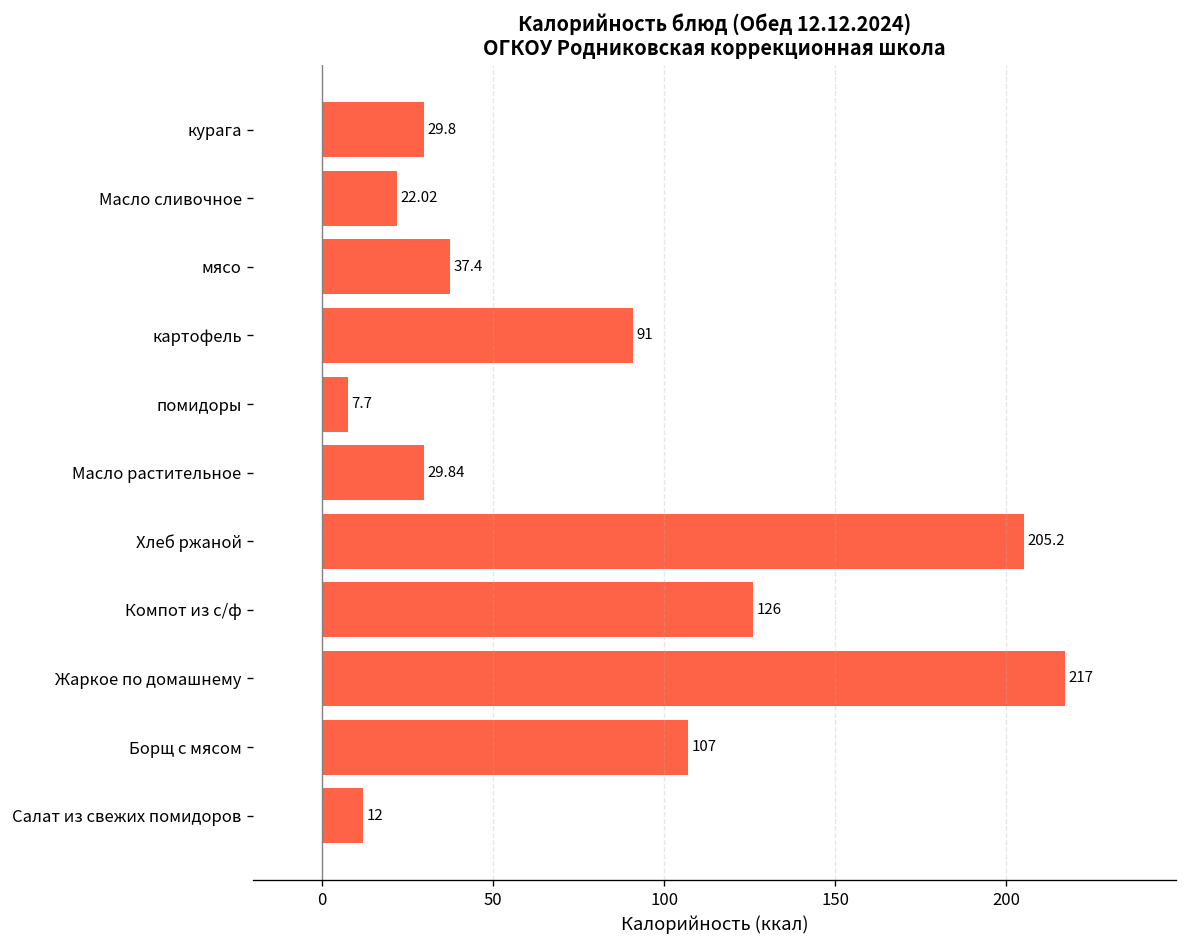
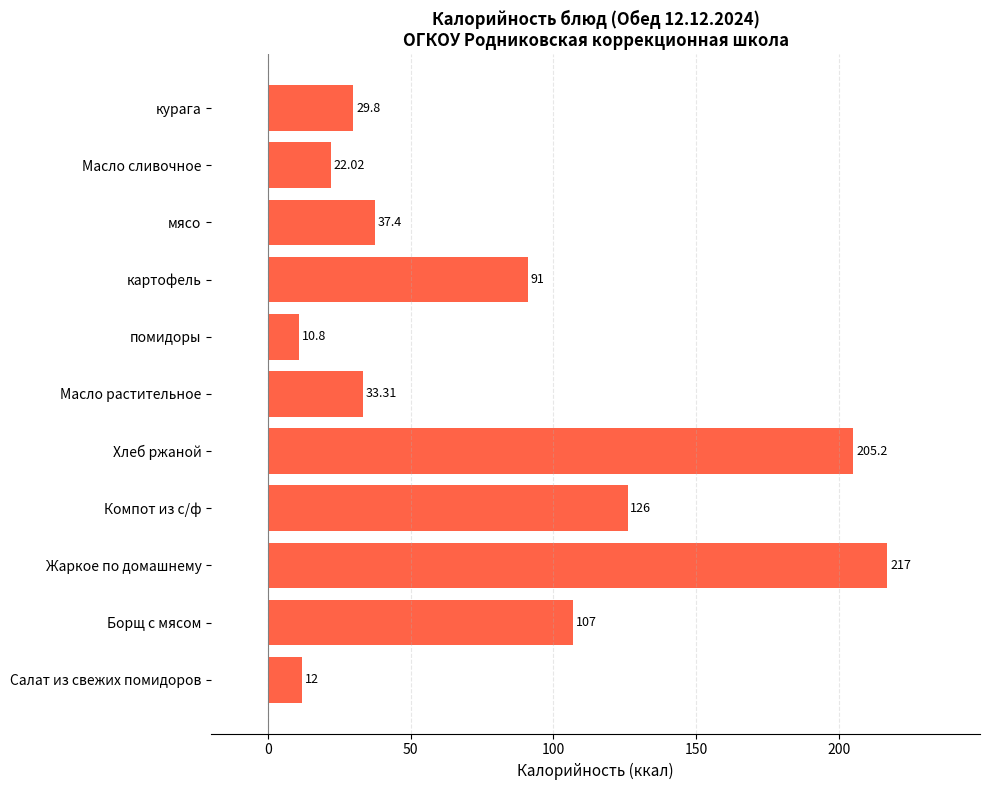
помидоры: 7.7 -> 10.8
Масло растительное: 29.84 -> 33.31
